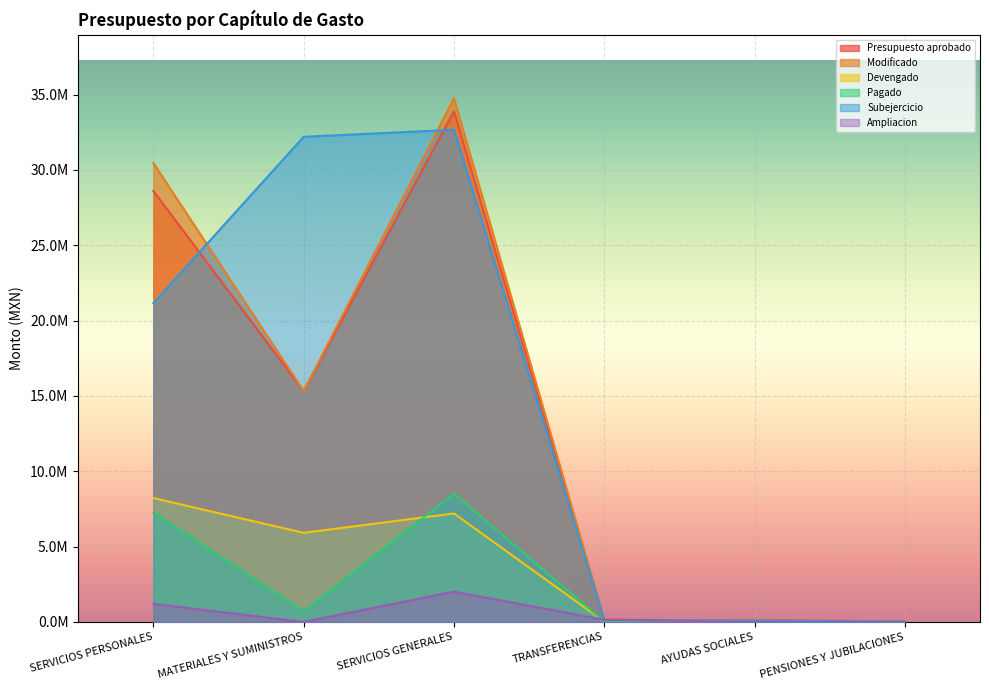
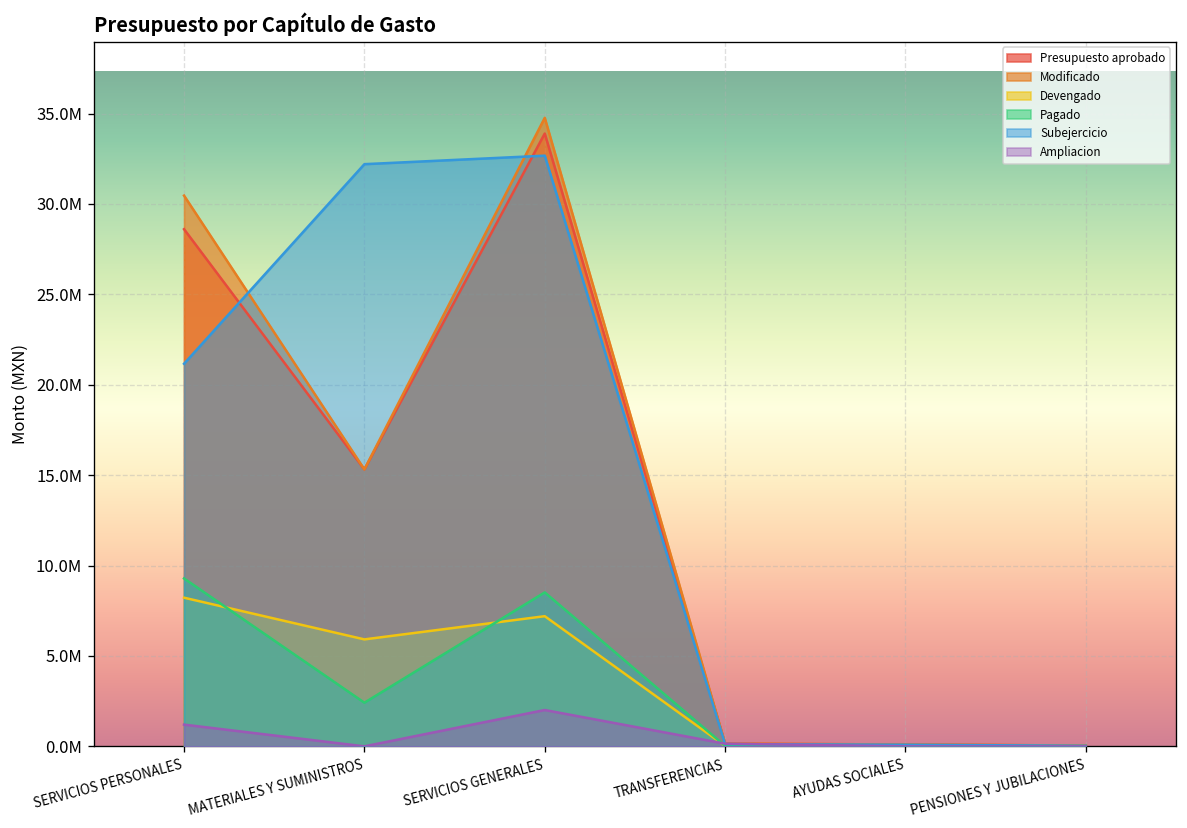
Pagado, SERVICIOS PERSONALES: 7300000 -> 9300000
Pagado, MATERIALES Y SUMINISTROS: 700000 -> 2400000
